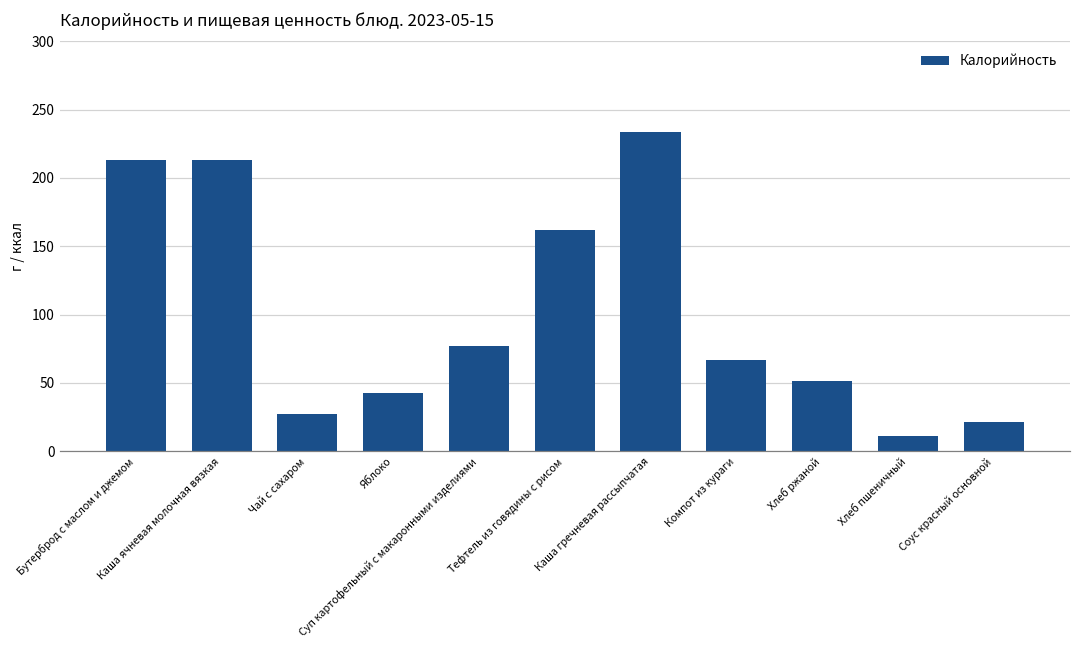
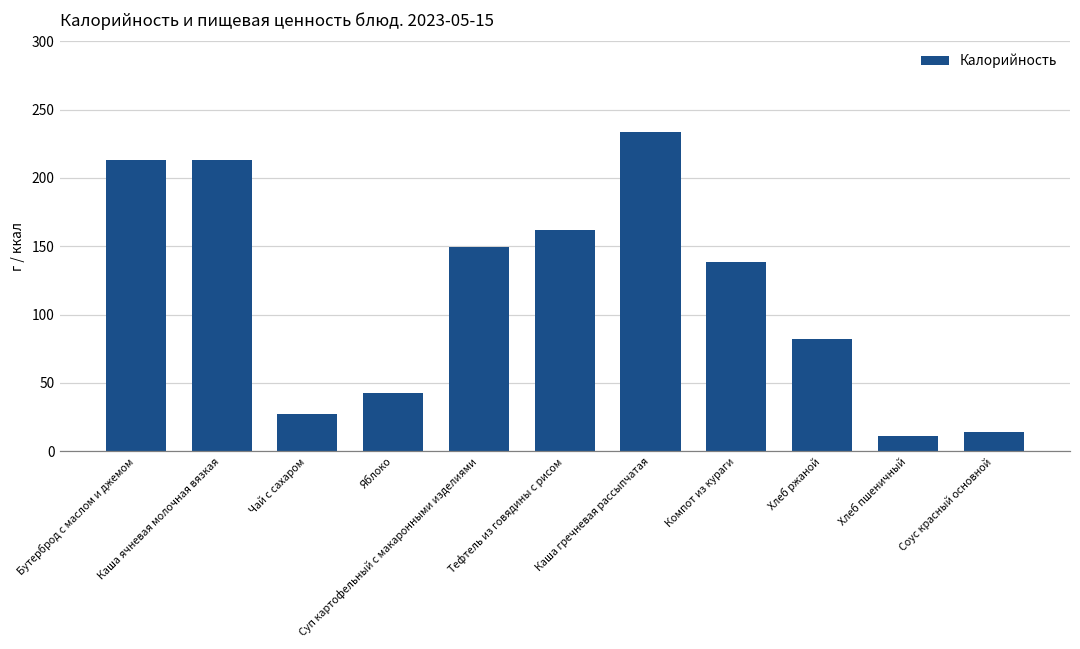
Суп картофельный с макаронными изделиями: 77 -> 150
Компот из кураги: 67 -> 138
Хлеб ржаной: 51 -> 82
Соус красный основной: 21 -> 14
